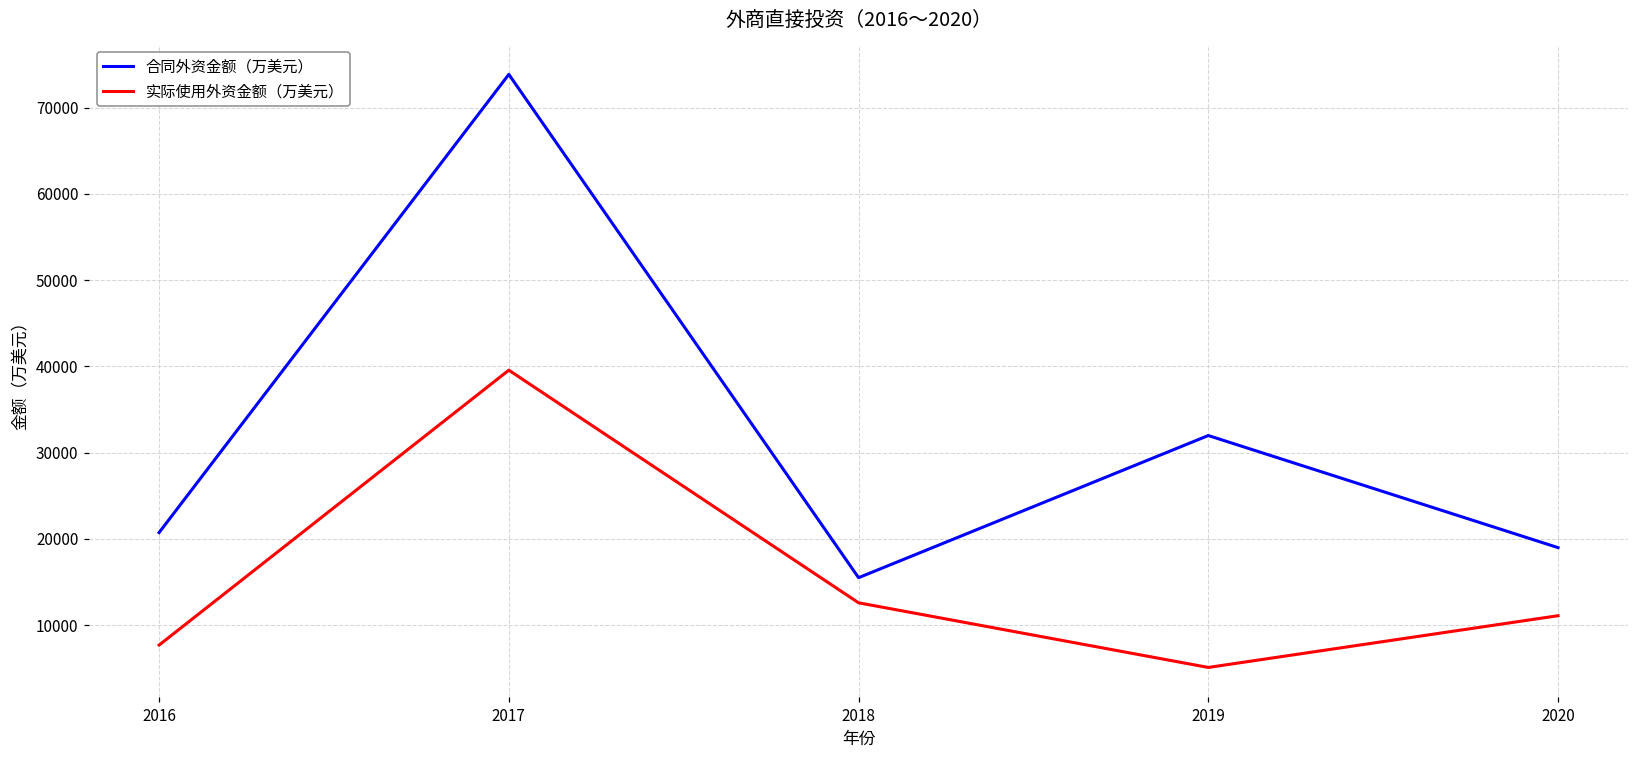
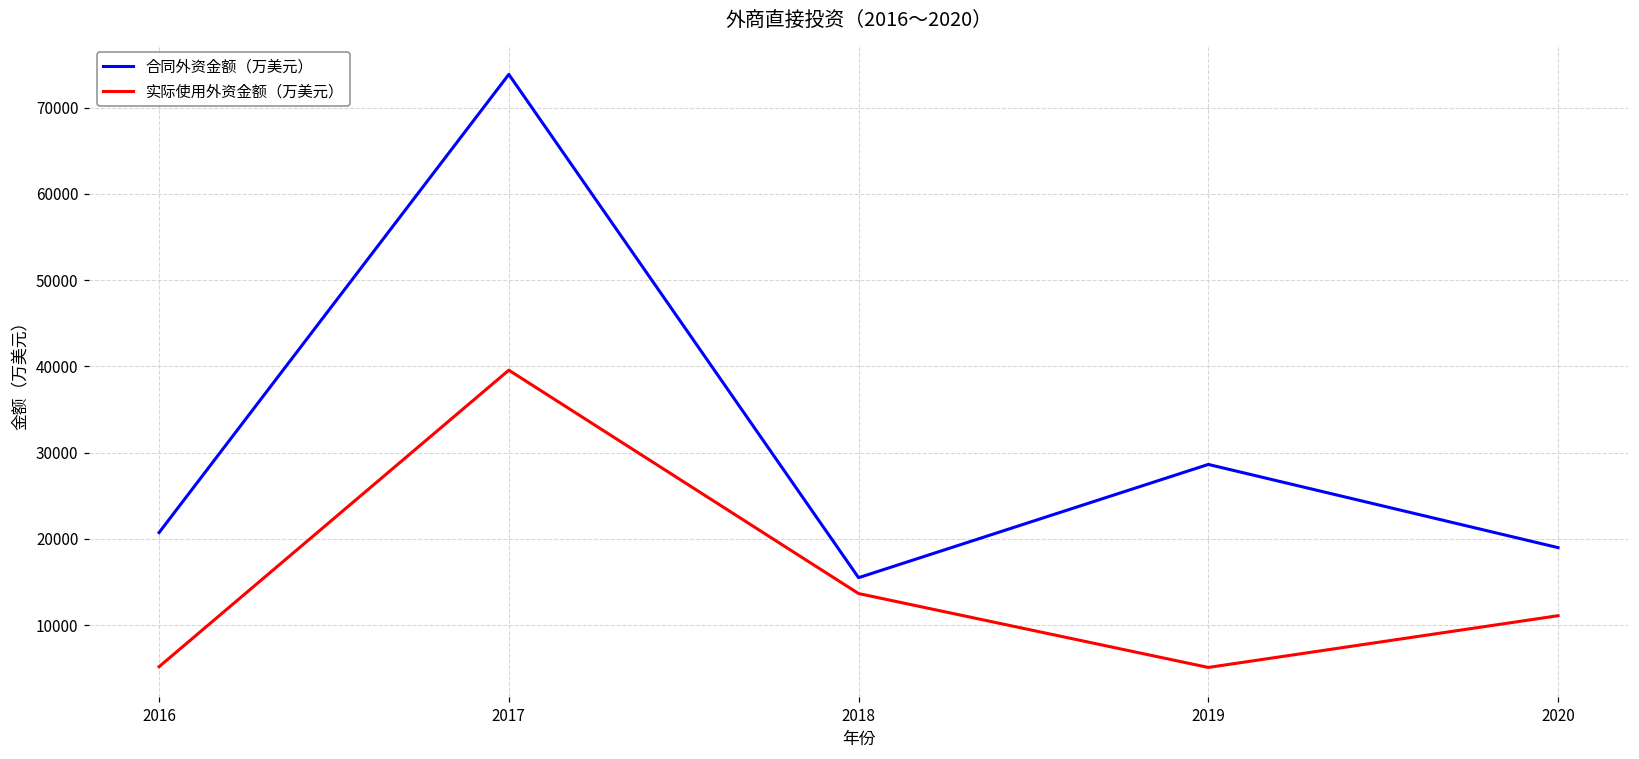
实际使用外资金额（万美元）, 2016: 8000 -> 5000
实际使用外资金额（万美元）, 2018: 13000 -> 14000
合同外资金额（万美元）, 2019: 32000 -> 29000
